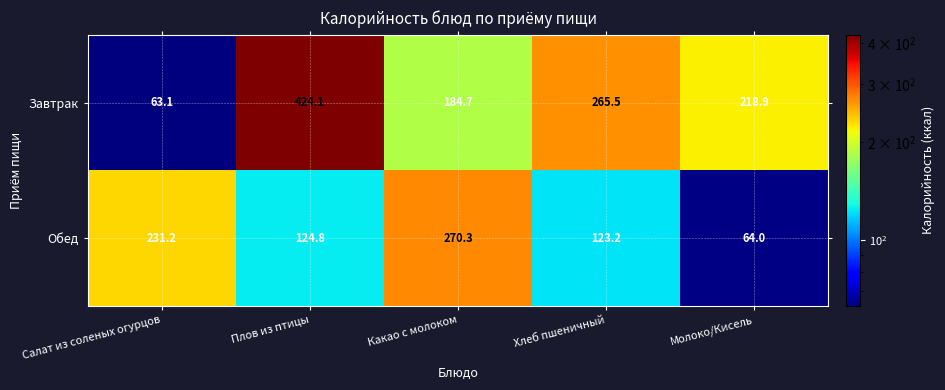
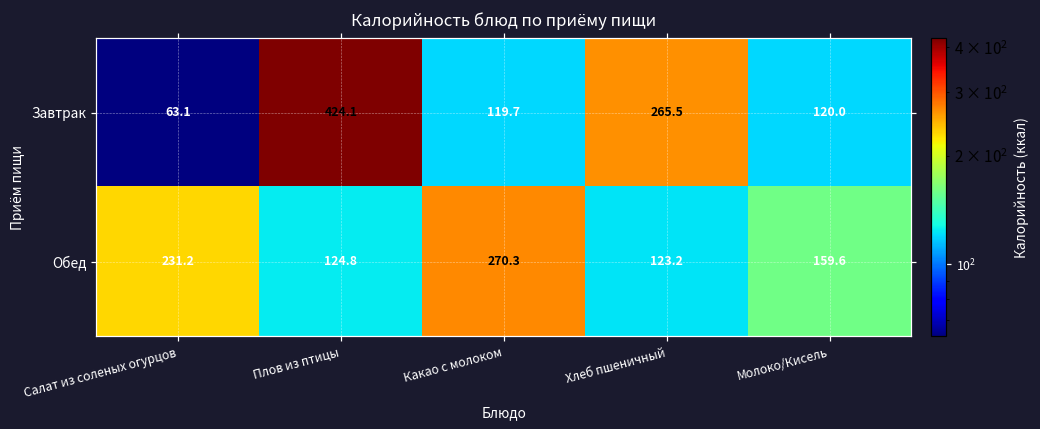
Завтрак, Какао с молоком: 184.7 -> 119.7
Завтрак, Молоко/Кисель: 218.9 -> 120.0
Обед, Молоко/Кисель: 64.0 -> 159.6
